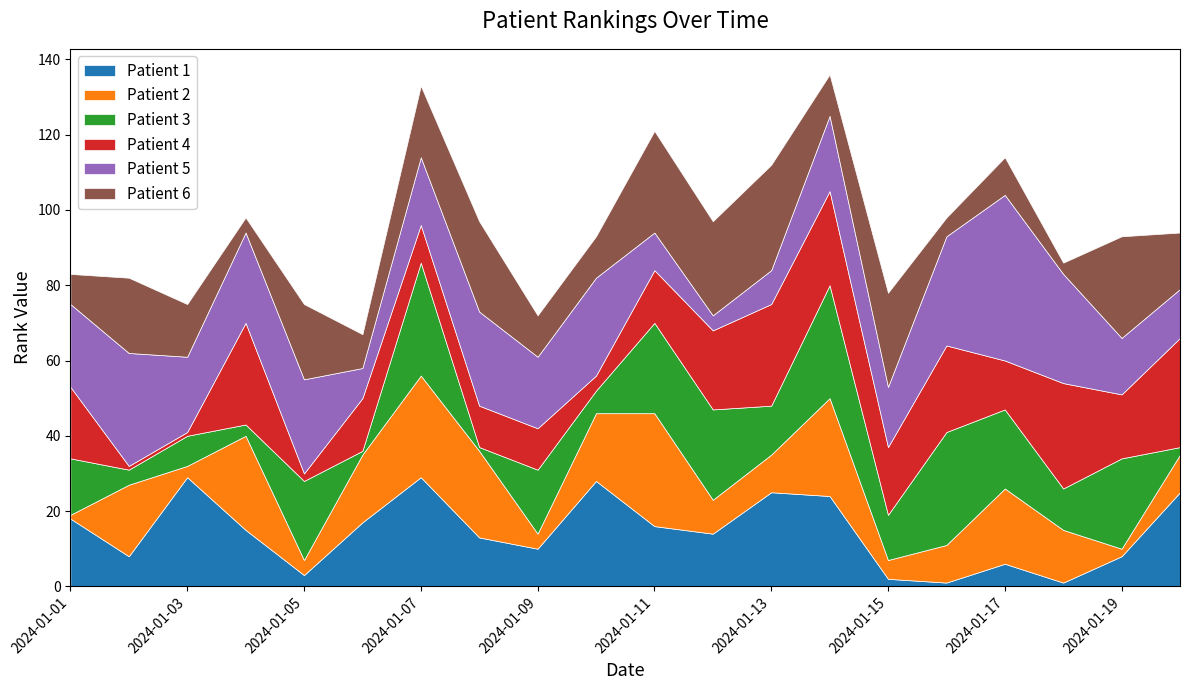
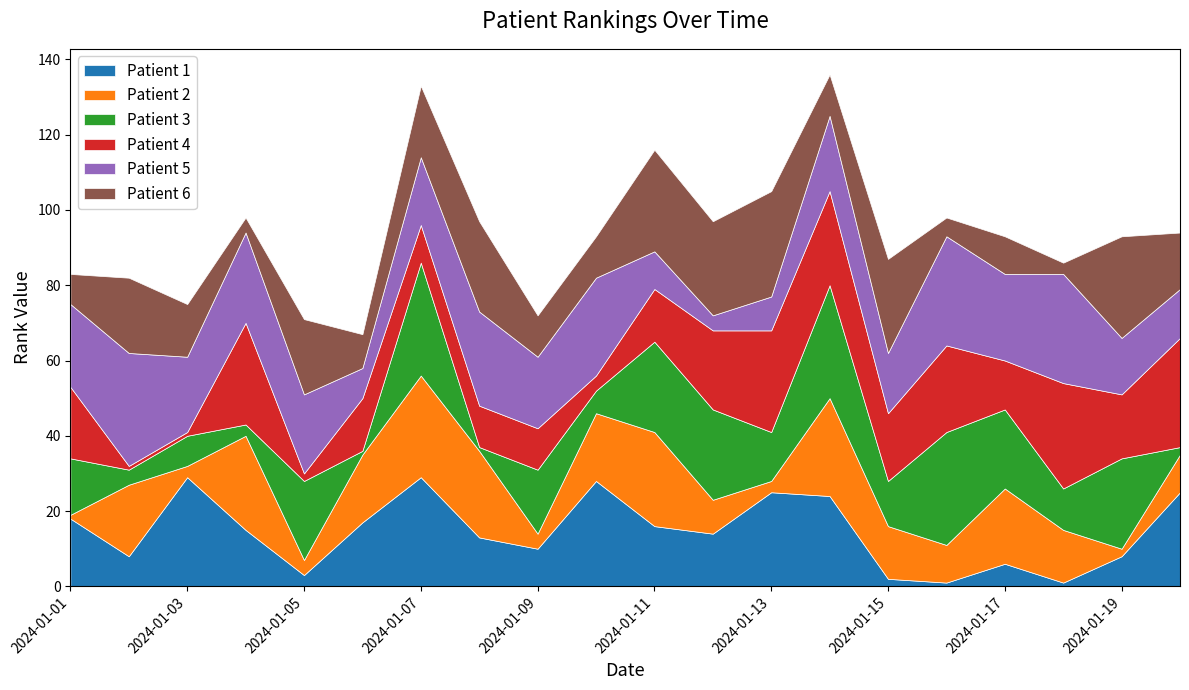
Patient 5, 2024-01-05: 25 -> 21
Patient 2, 2024-01-11: 30 -> 25
Patient 2, 2024-01-13: 10 -> 3
Patient 2, 2024-01-15: 5 -> 14
Patient 5, 2024-01-17: 44 -> 23
